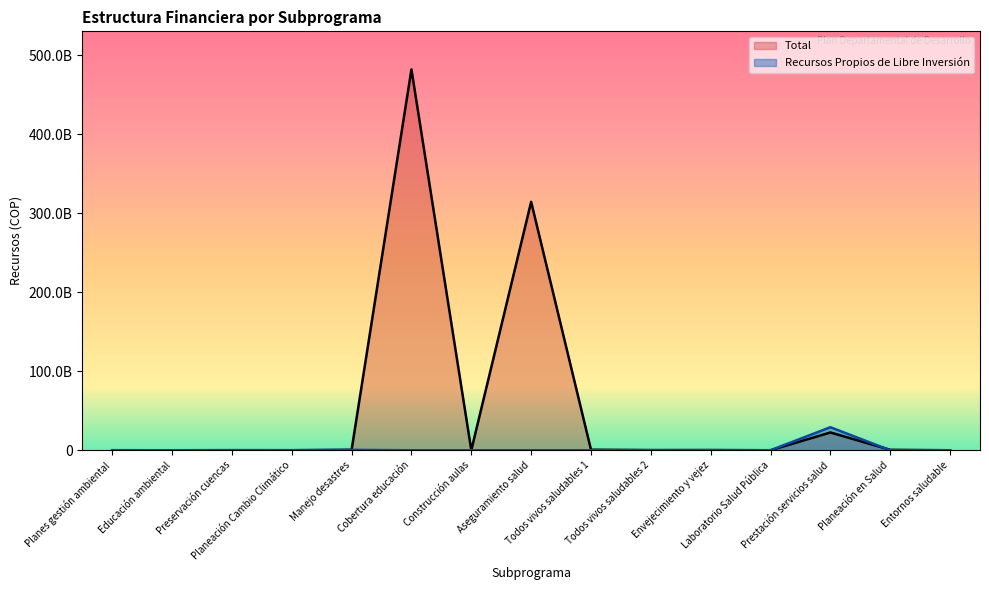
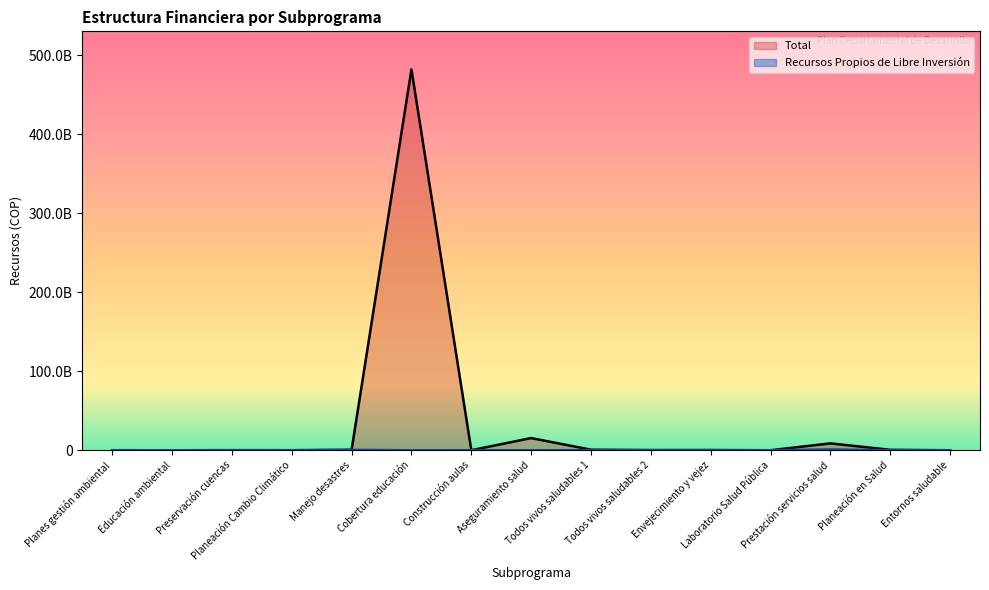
Total, Aseguramiento salud: 310000000000 -> 20000000000
Total, Prestación servicios salud: 20000000000 -> 10000000000
Recursos Propios de Libre Inversión, Prestación servicios salud: 30000000000 -> 0
